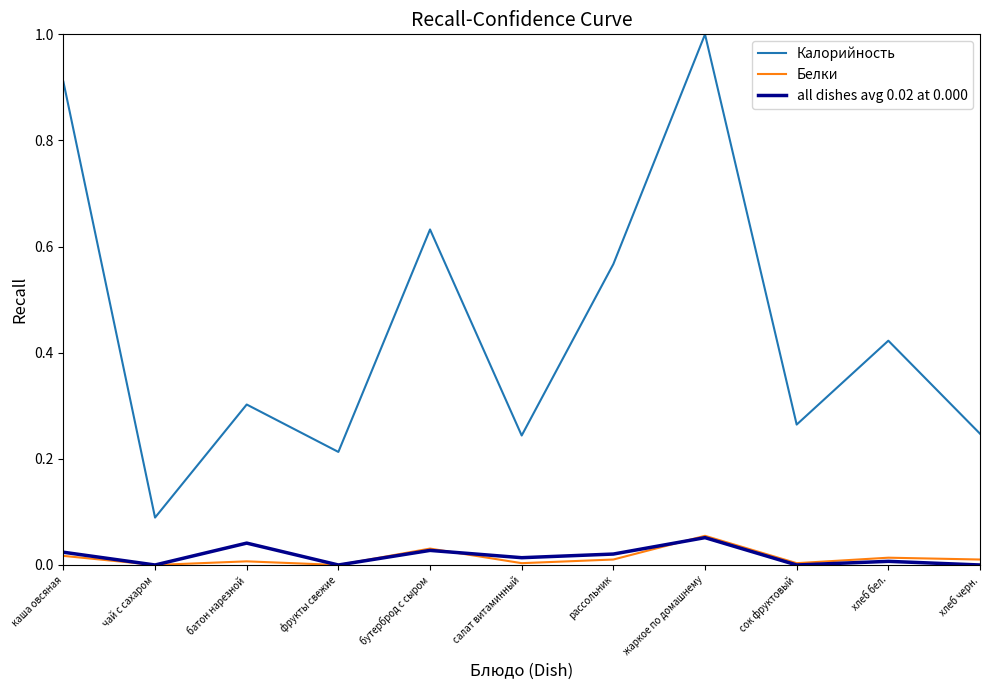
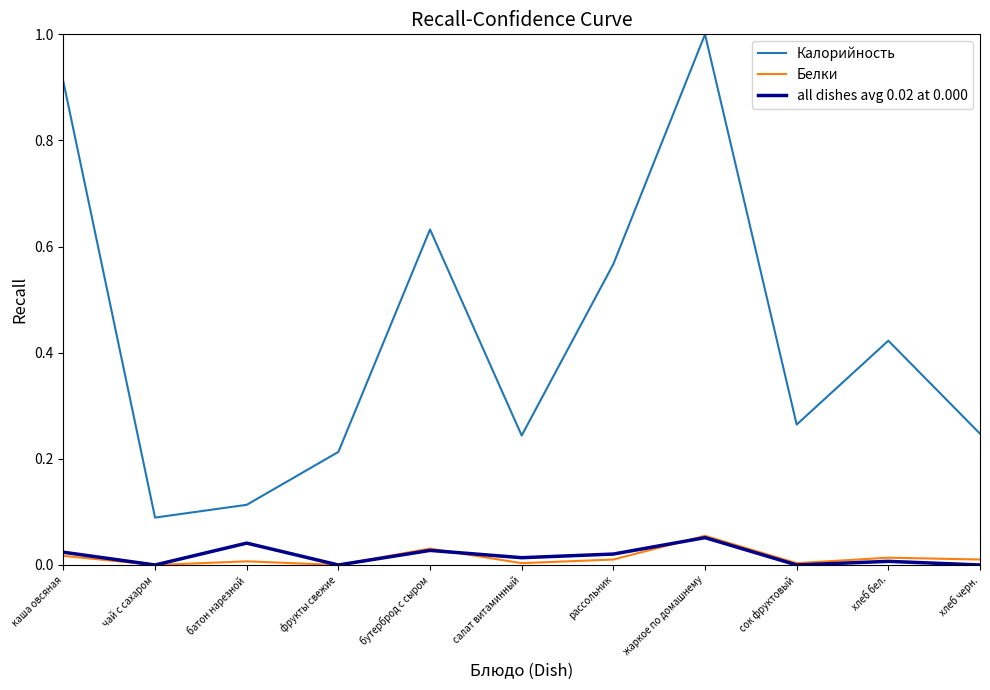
Калорийность, батон нарезной: 0.30 -> 0.11
